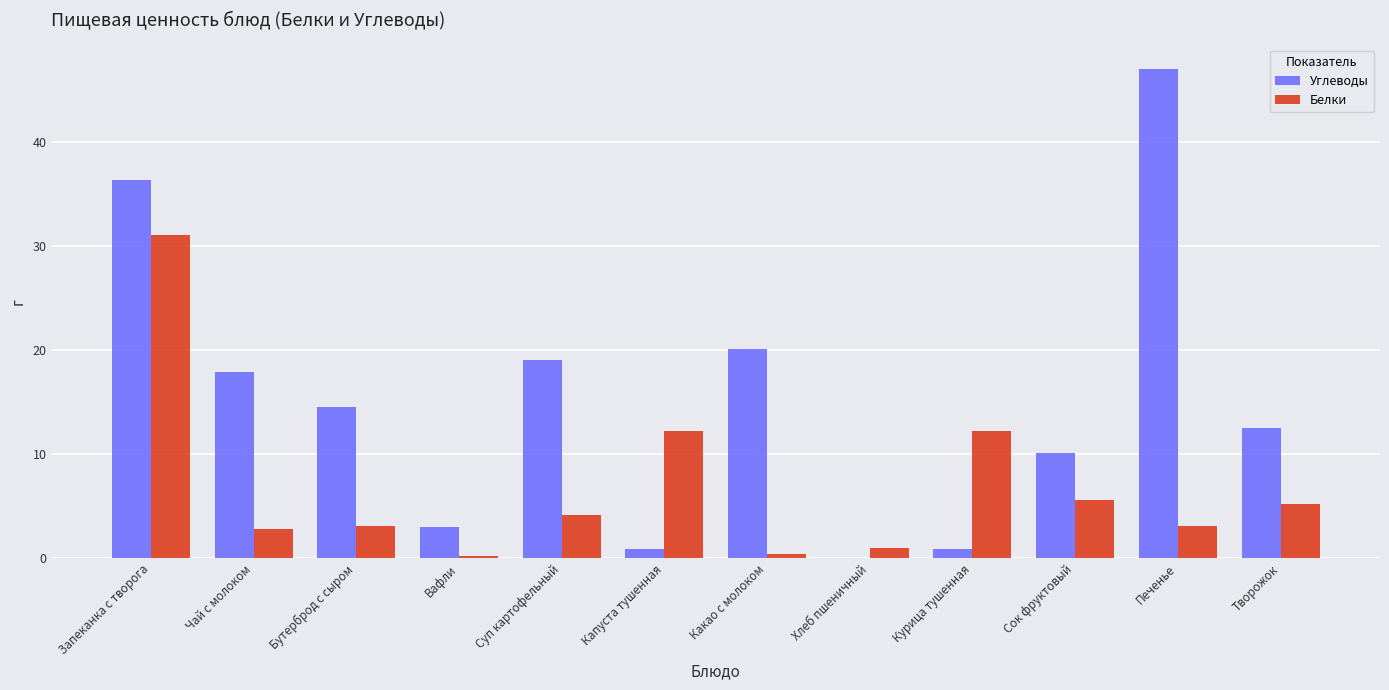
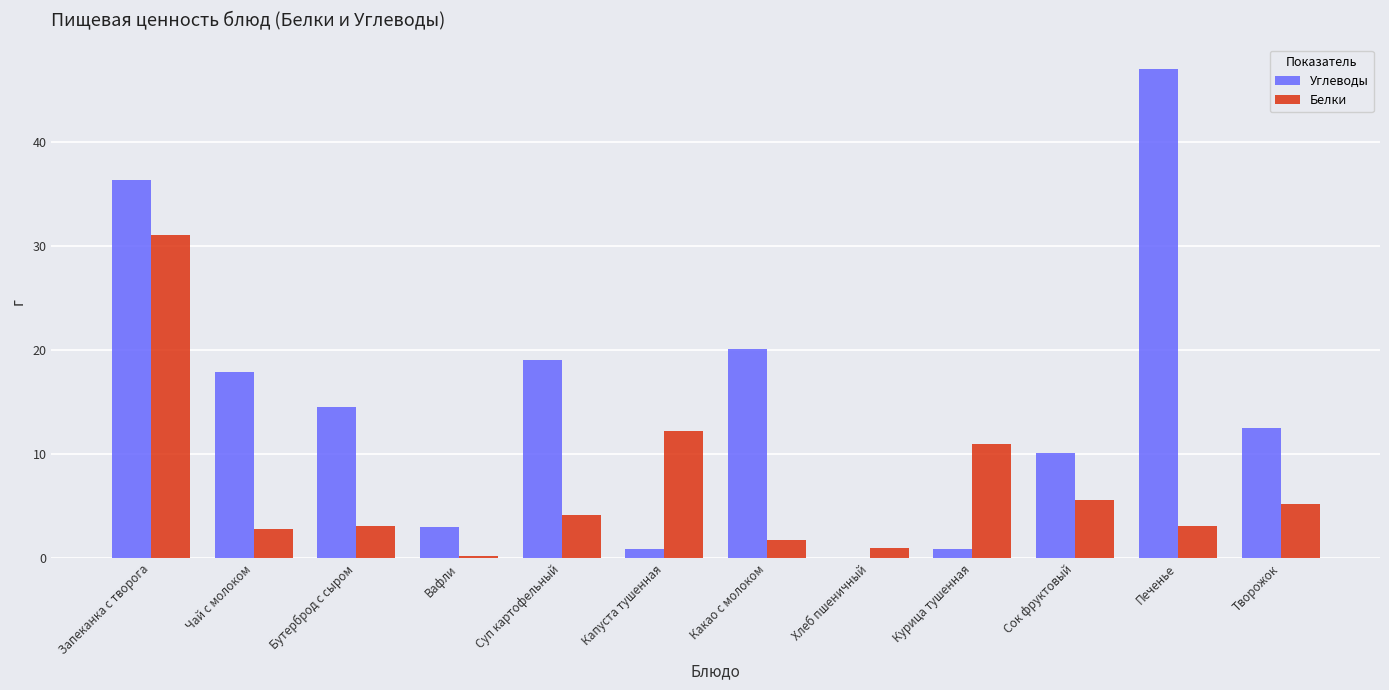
Белки, Какао с молоком: 0.4 -> 1.7
Белки, Курица тушенная: 12.2 -> 11.0
